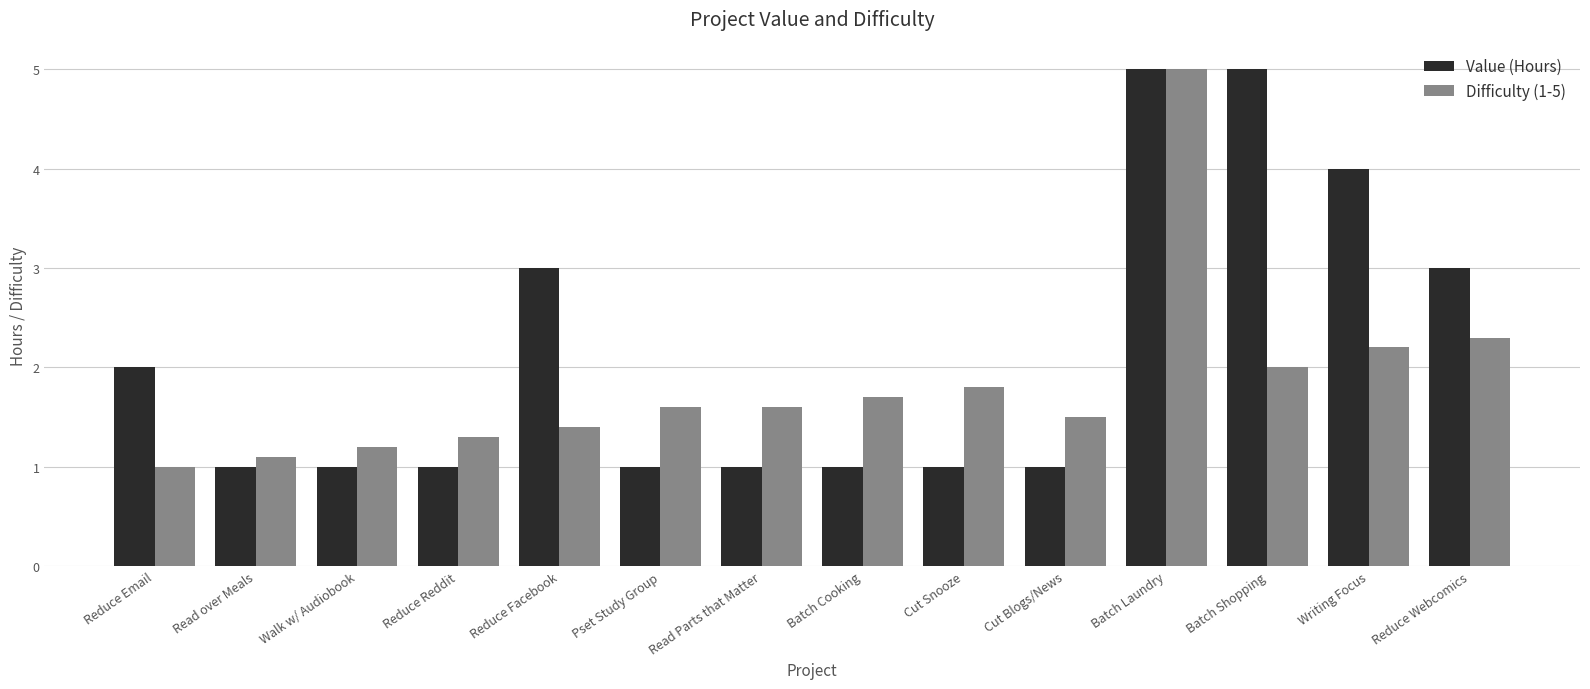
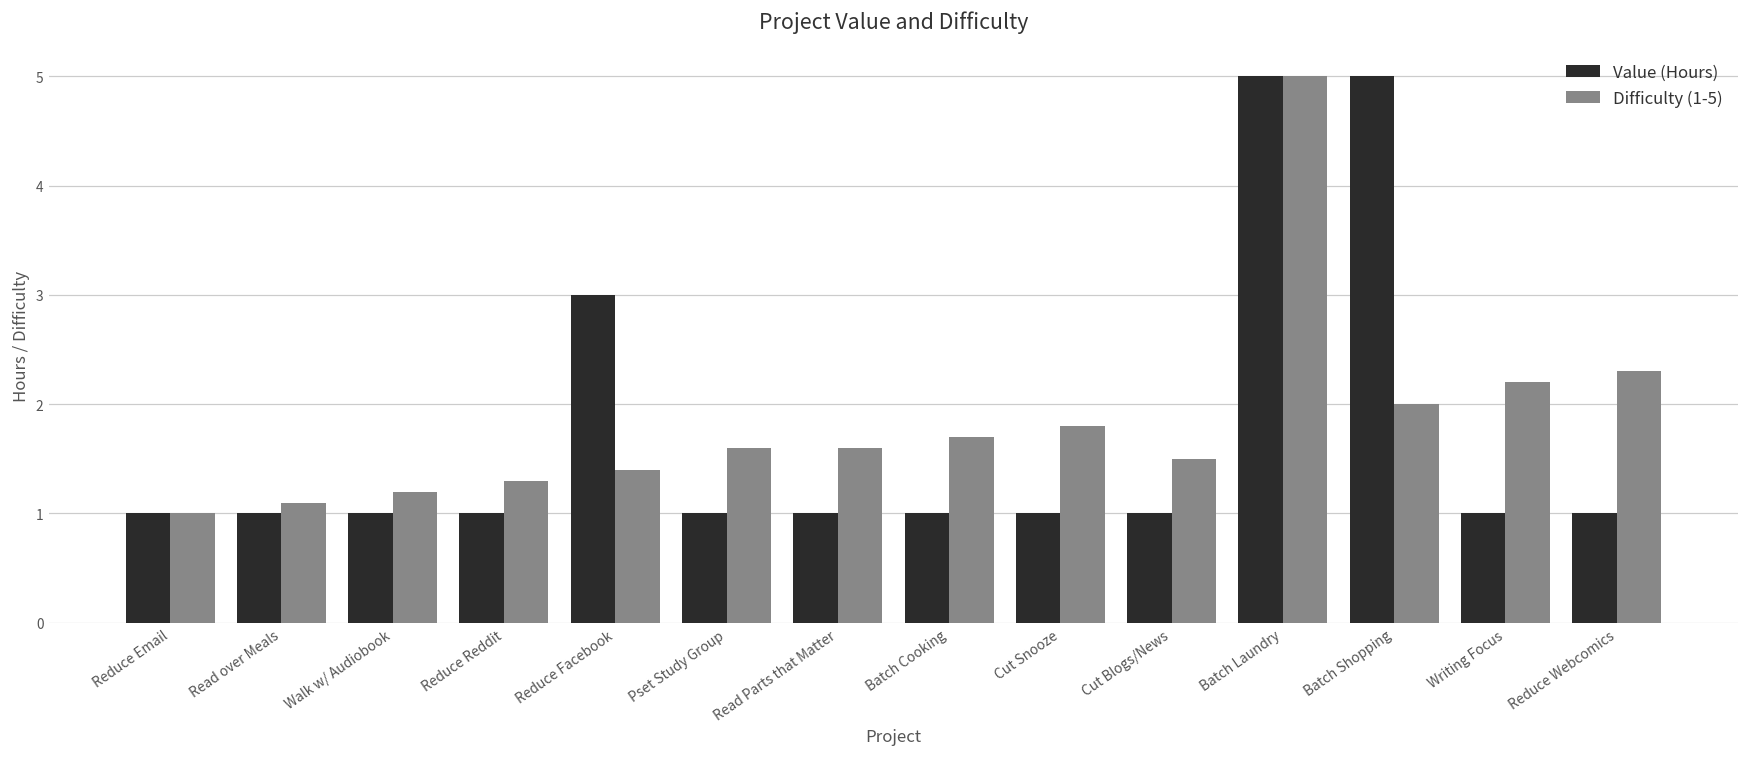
Value (Hours), Reduce Email: 2 -> 1
Value (Hours), Writing Focus: 4 -> 1
Value (Hours), Reduce Webcomics: 3 -> 1
